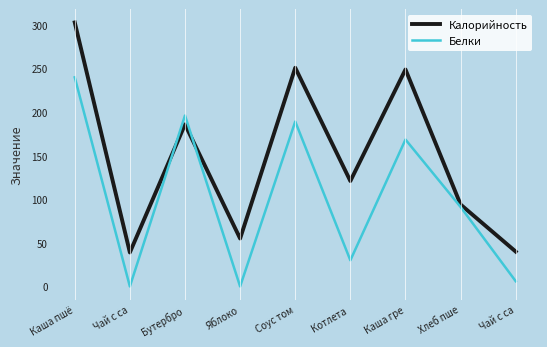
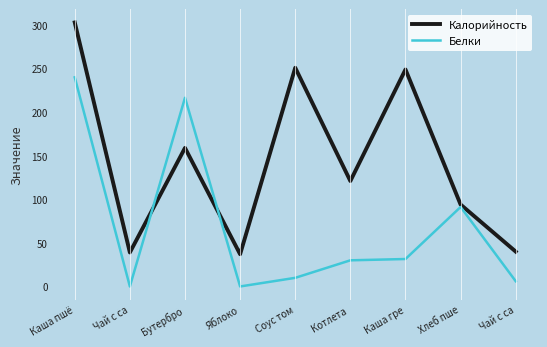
Калорийность, Бутербро: 190 -> 160
Белки, Бутербро: 200 -> 220
Калорийность, Яблоко: 60 -> 40
Белки, Соус том: 190 -> 10
Белки, Каша гре: 170 -> 30
